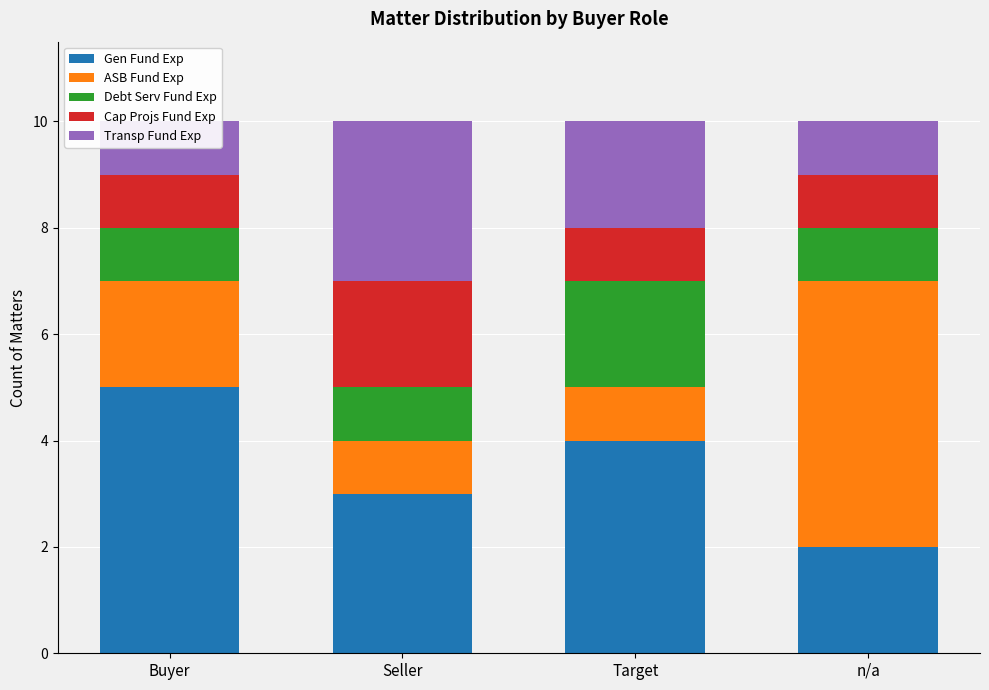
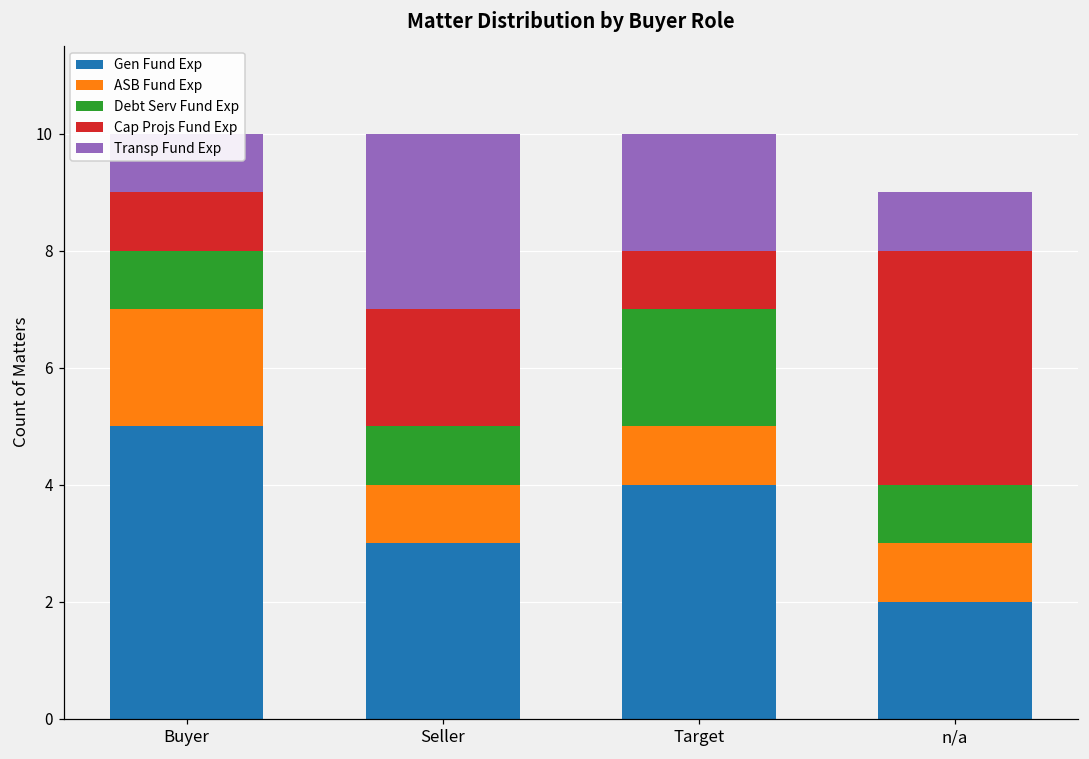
ASB Fund Exp, n/a: 5 -> 1
Cap Projs Fund Exp, n/a: 1 -> 4
